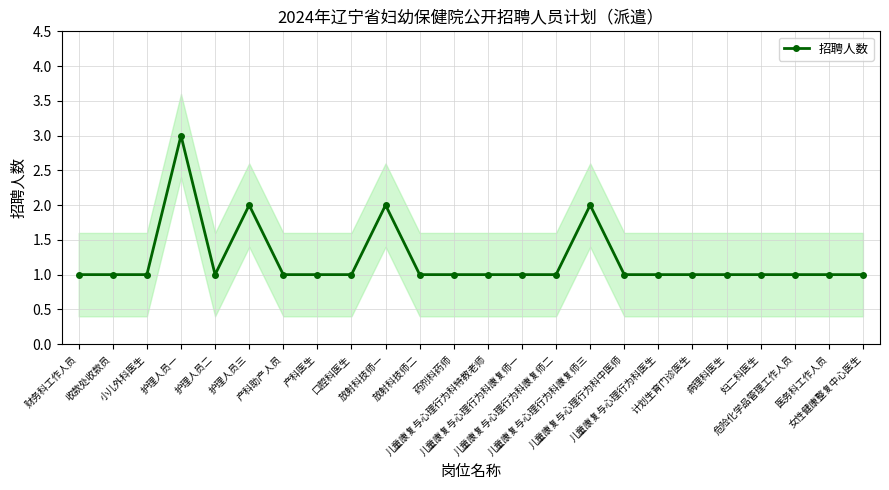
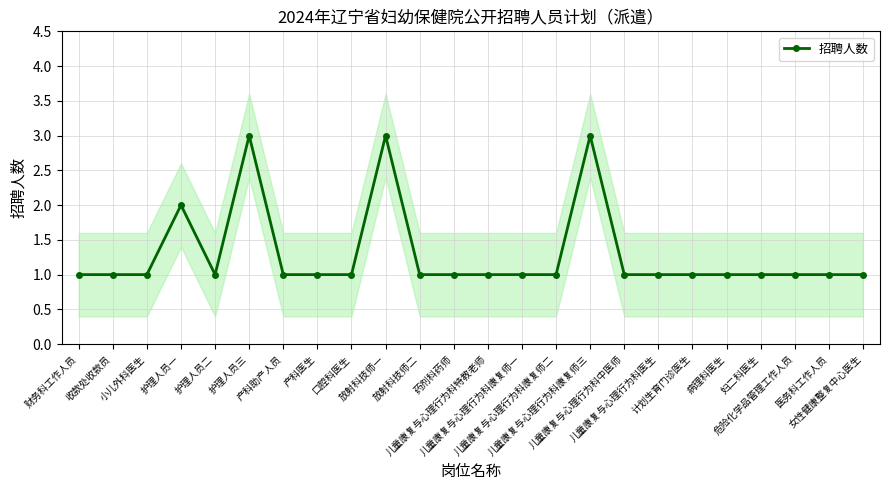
招聘人数, 护理人员一: 3 -> 2
招聘人数, 护理人员三: 2 -> 3
招聘人数, 放射科技师一: 2 -> 3
招聘人数, 儿童康复与心理行为科康复师三: 2 -> 3
